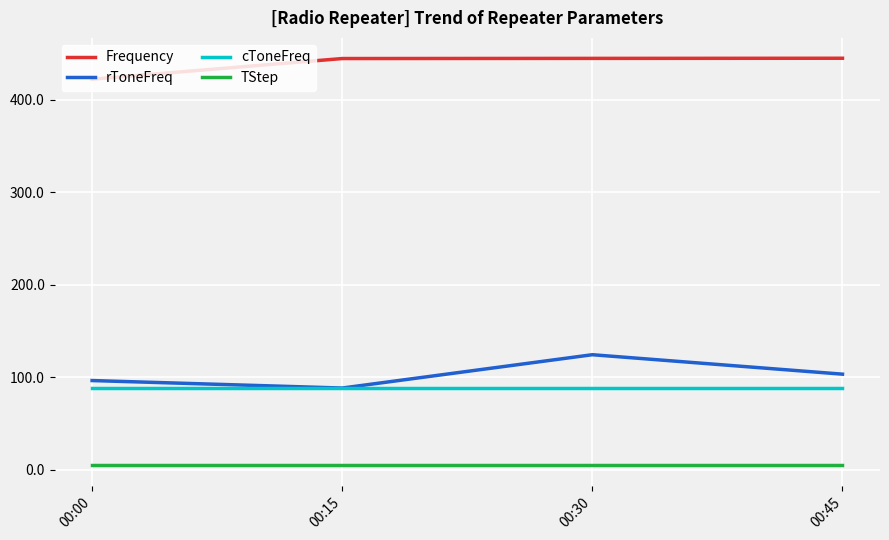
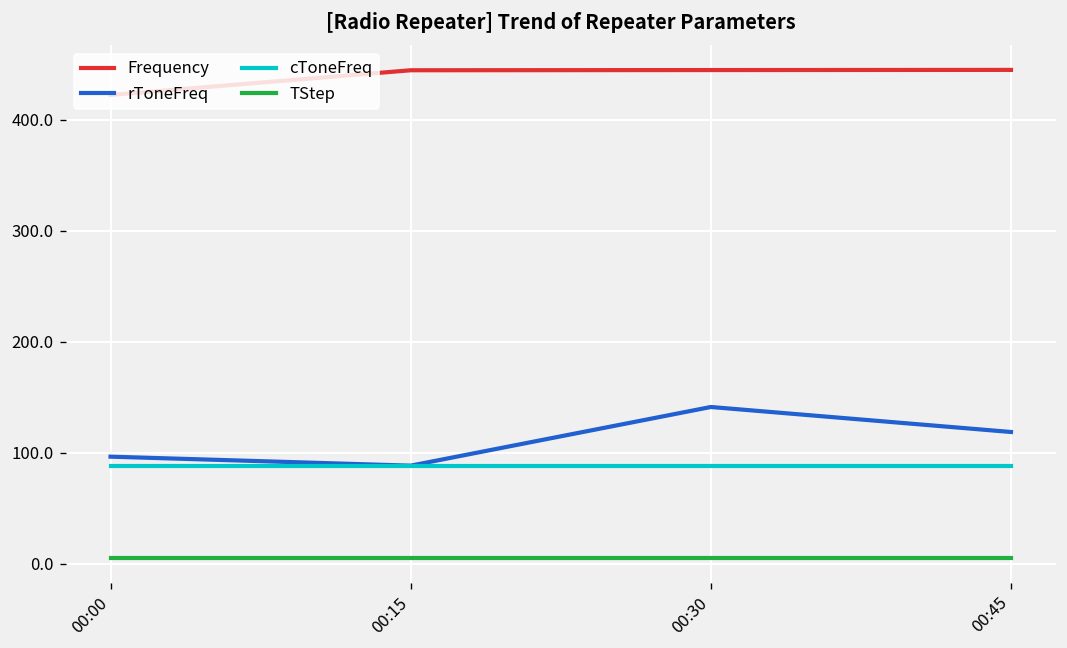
rToneFreq, 00:30: 120 -> 140
rToneFreq, 00:45: 100 -> 120
